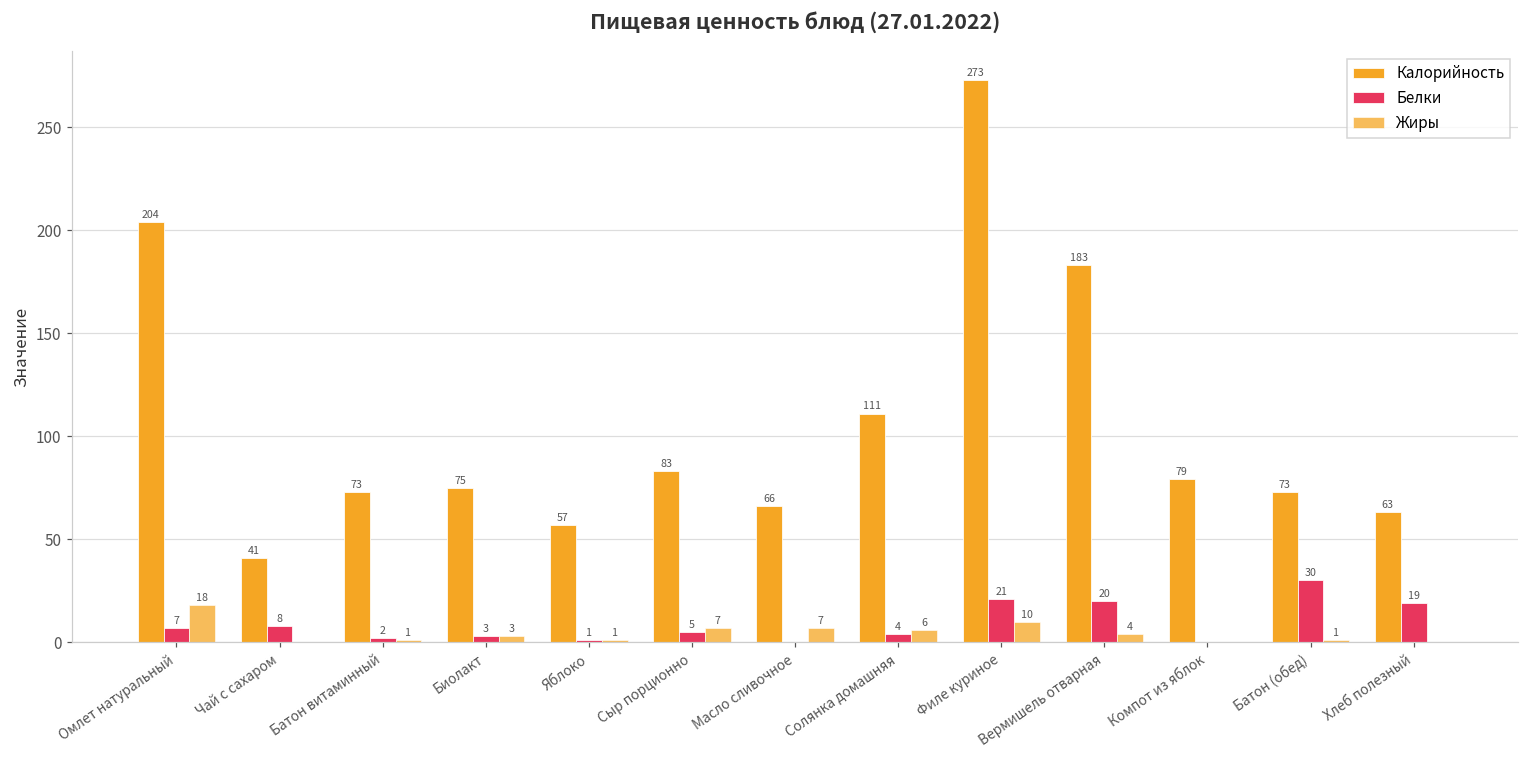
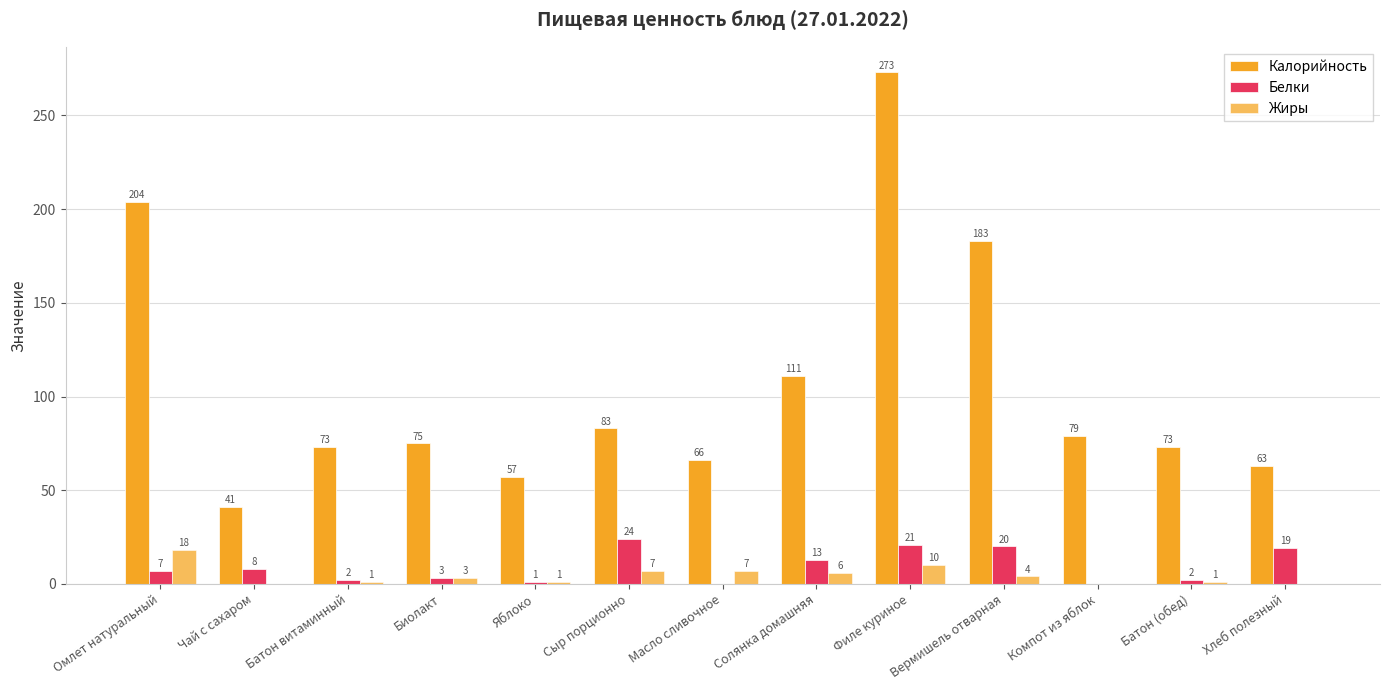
Белки, Сыр порционно: 5 -> 24
Белки, Солянка домашняя: 4 -> 13
Белки, Батон (обед): 30 -> 2
